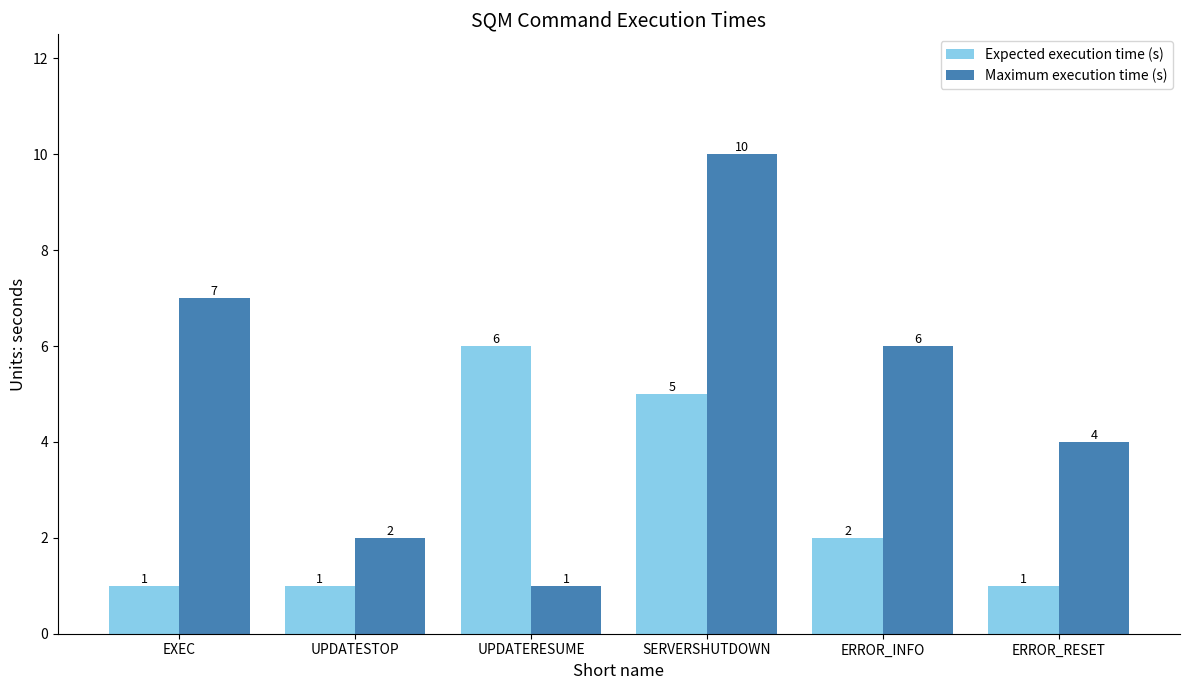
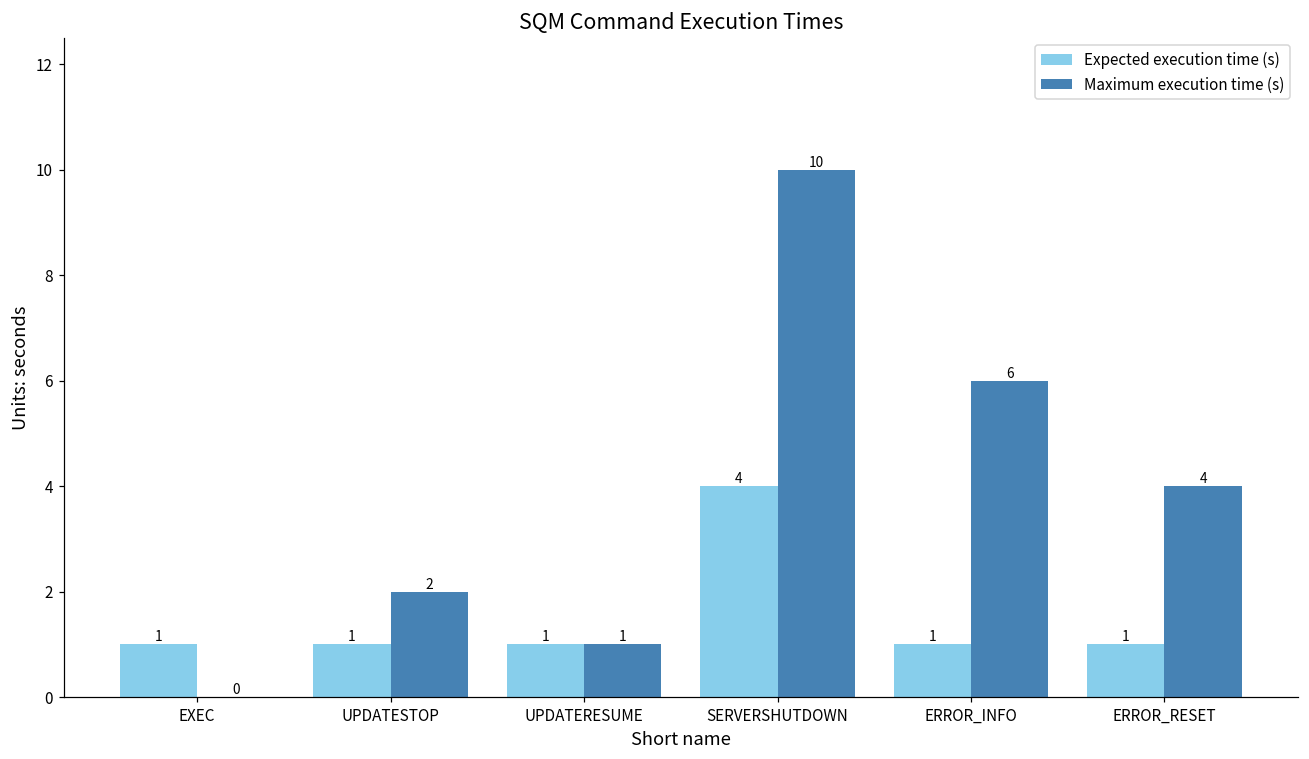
Maximum execution time (s), EXEC: 7 -> 0
Expected execution time (s), UPDATERESUME: 6 -> 1
Expected execution time (s), SERVERSHUTDOWN: 5 -> 4
Expected execution time (s), ERROR_INFO: 2 -> 1
